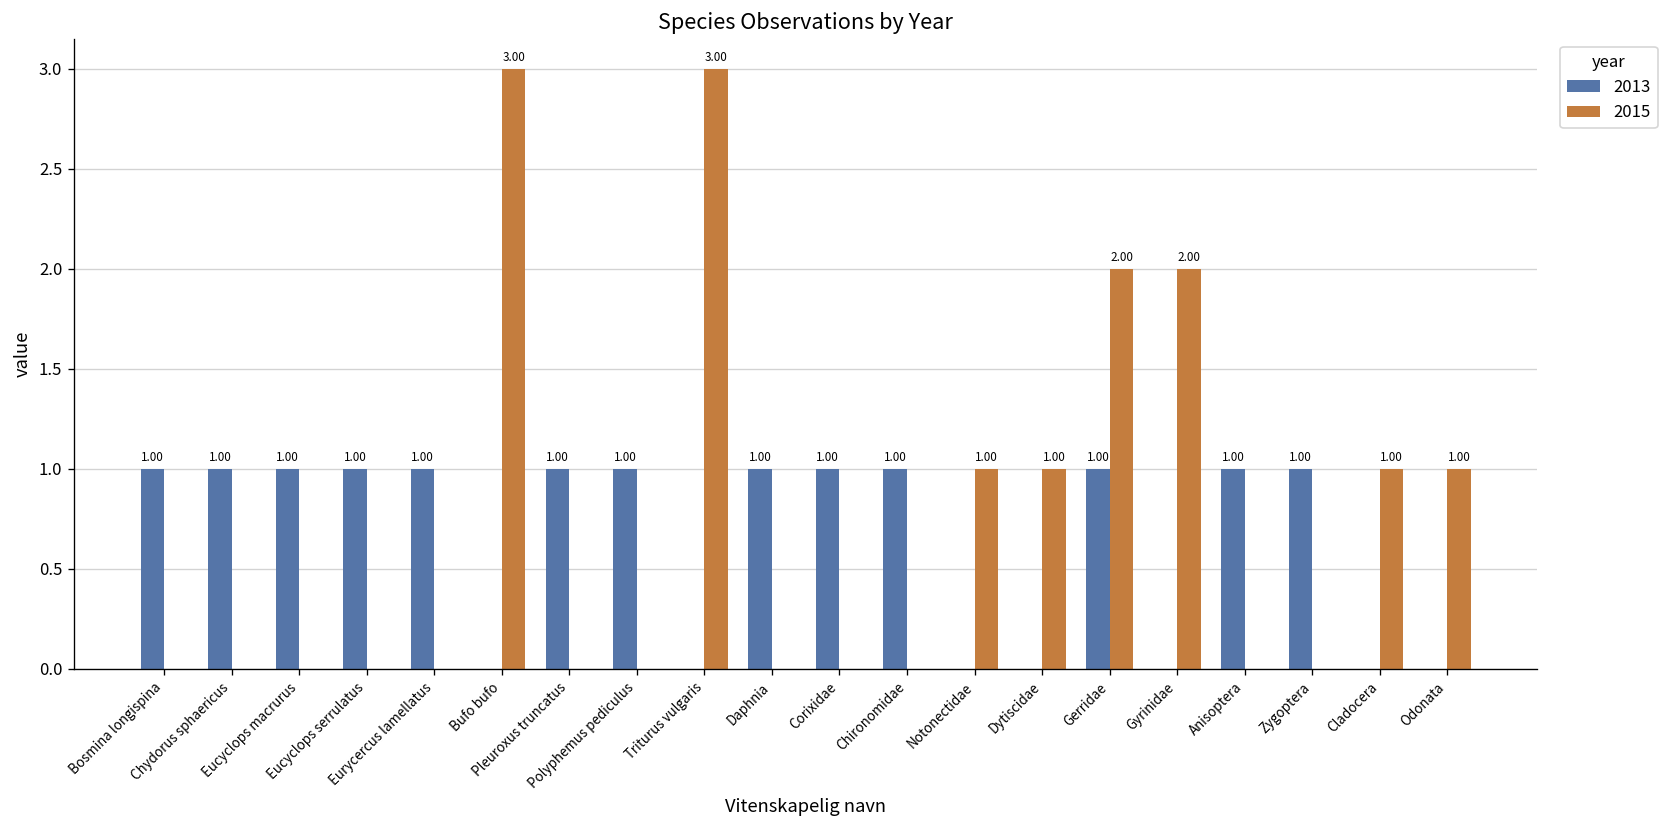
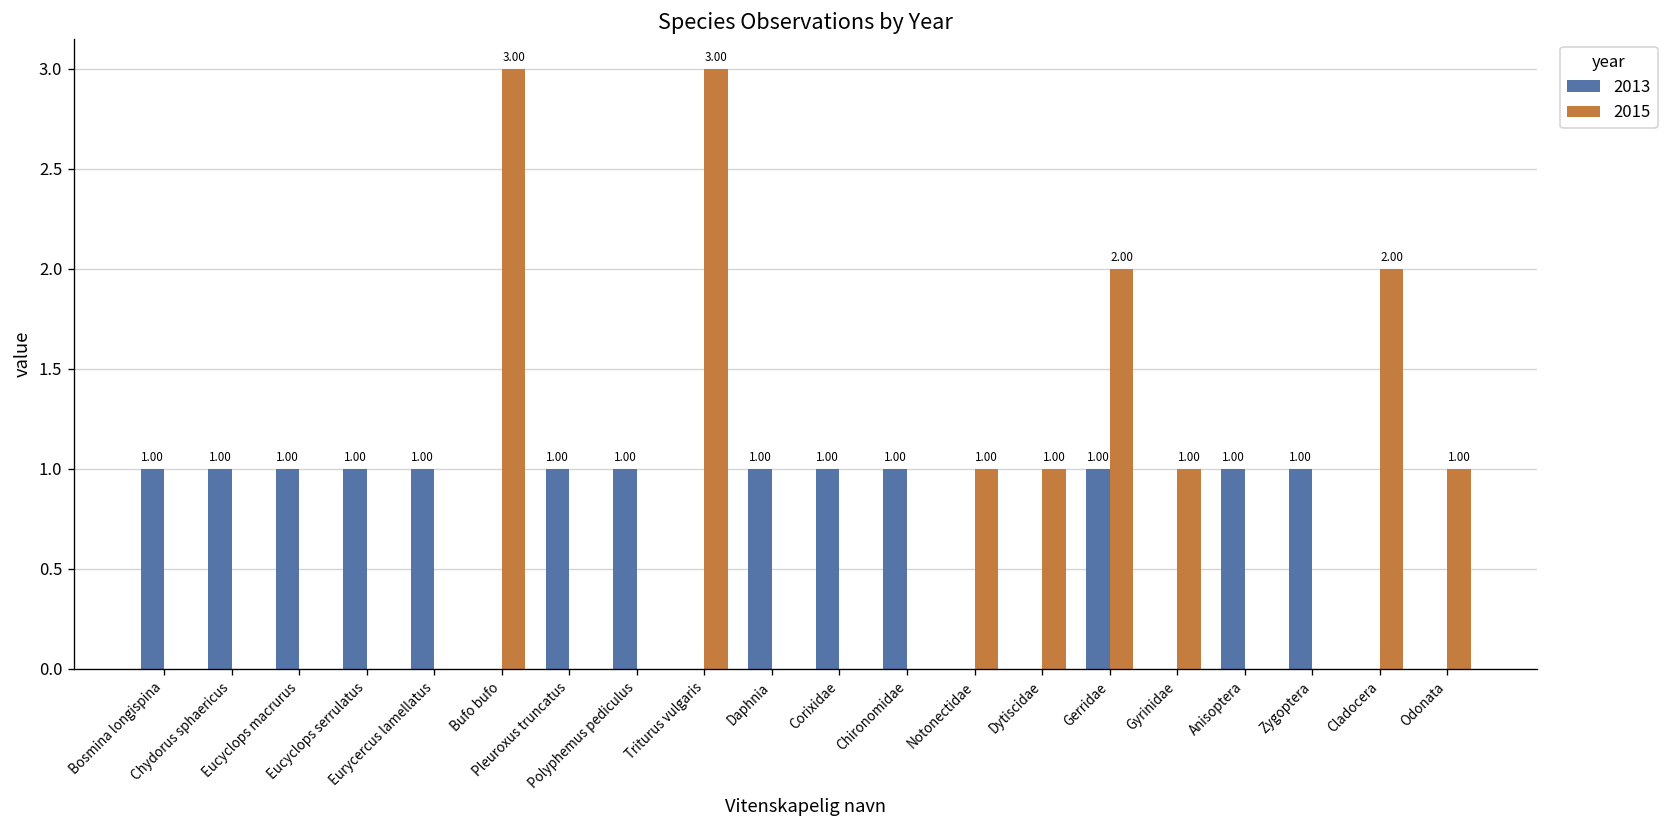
2015, Gyrinidae: 2.00 -> 1.00
2015, Cladocera: 1.00 -> 2.00
